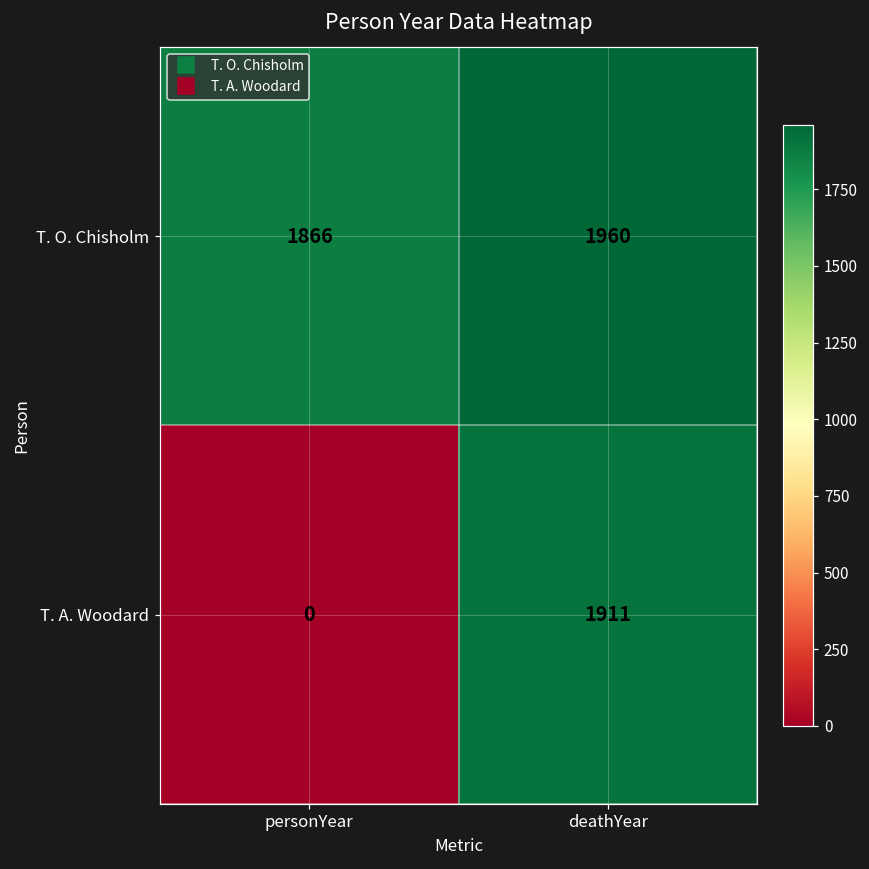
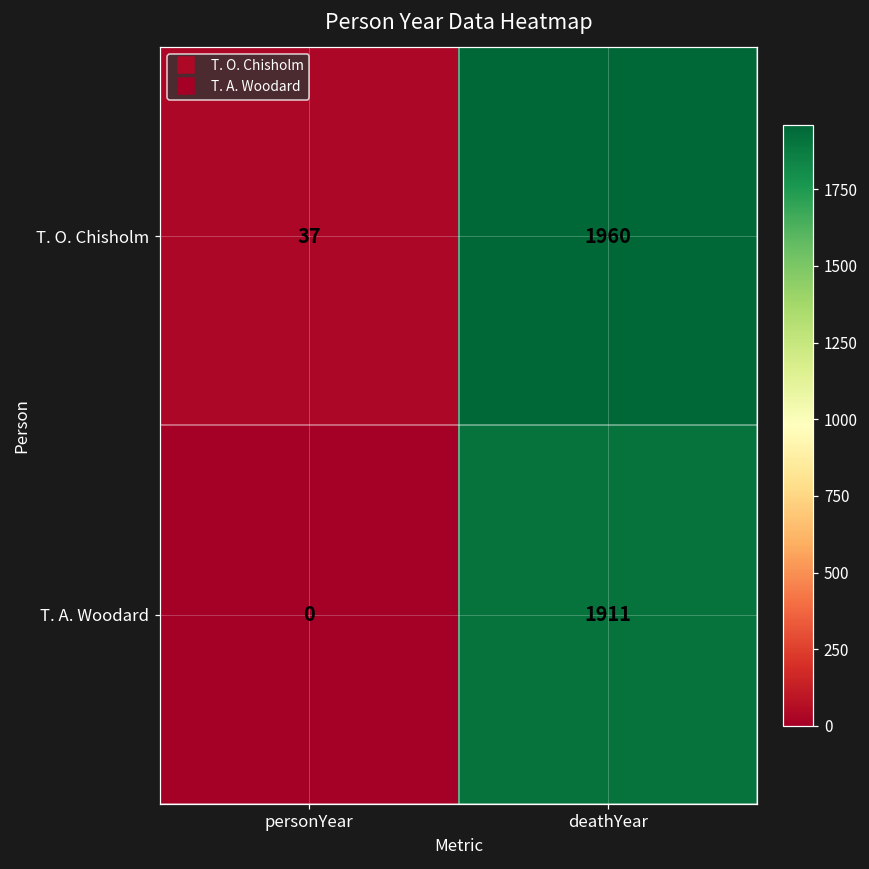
T. O. Chisholm, personYear: 1866 -> 37
